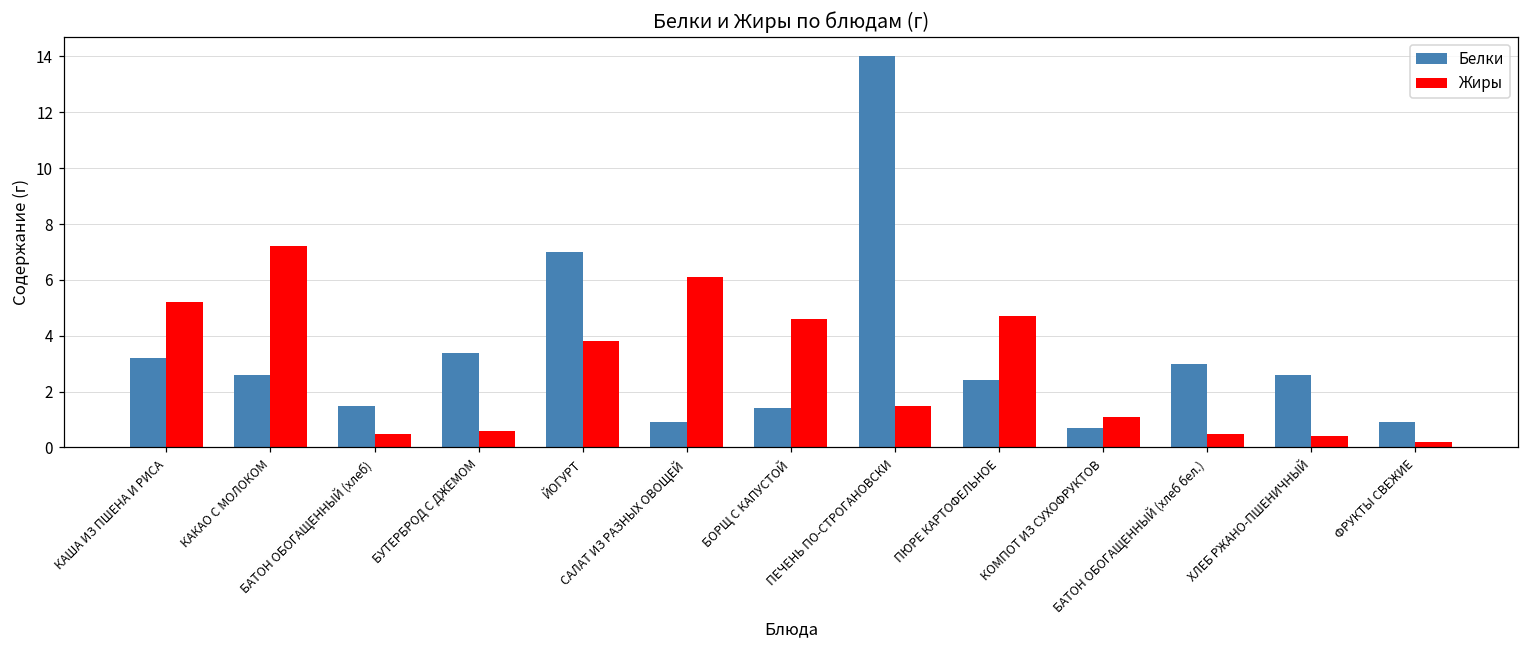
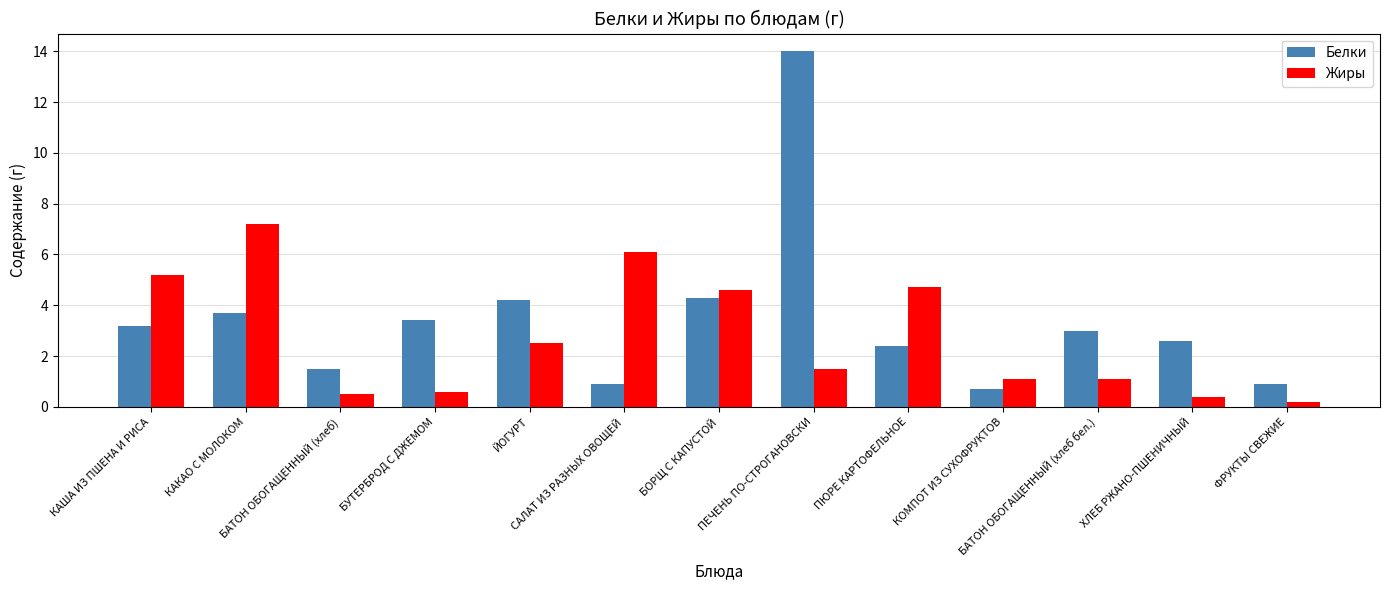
Белки, КАКАО С МОЛОКОМ: 2.6 -> 3.7
Белки, ЙОГУРТ: 7.0 -> 4.2
Жиры, ЙОГУРТ: 3.8 -> 2.5
Белки, БОРЩ С КАПУСТОЙ: 1.4 -> 4.3
Жиры, БАТОН ОБОГАЩЕННЫЙ (хлеб бел.): 0.5 -> 1.1
